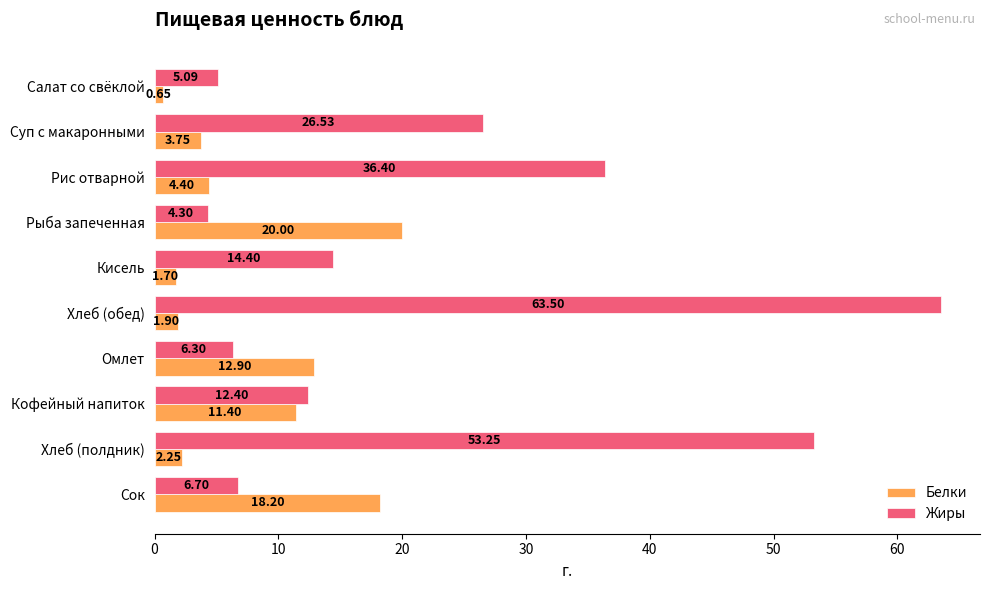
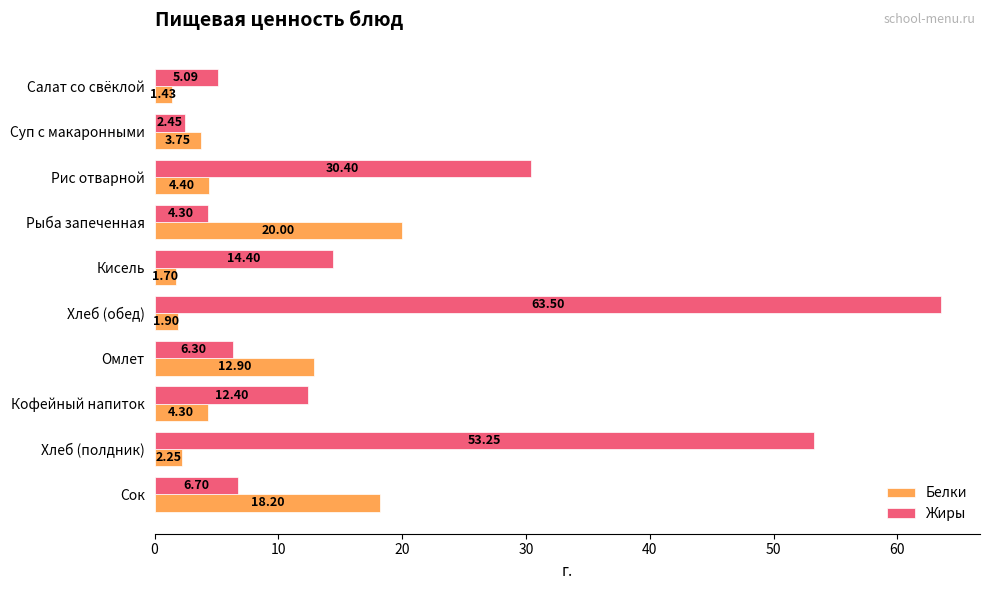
Белки, Салат со свёклой: 0.65 -> 1.43
Жиры, Суп с макаронными: 26.53 -> 2.45
Жиры, Рис отварной: 36.40 -> 30.40
Белки, Кофейный напиток: 11.40 -> 4.30
